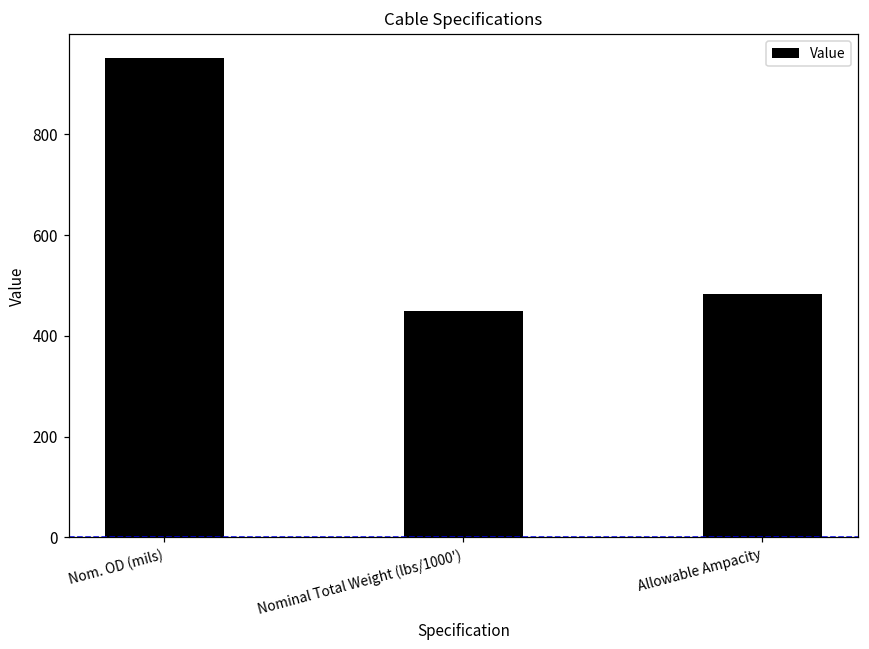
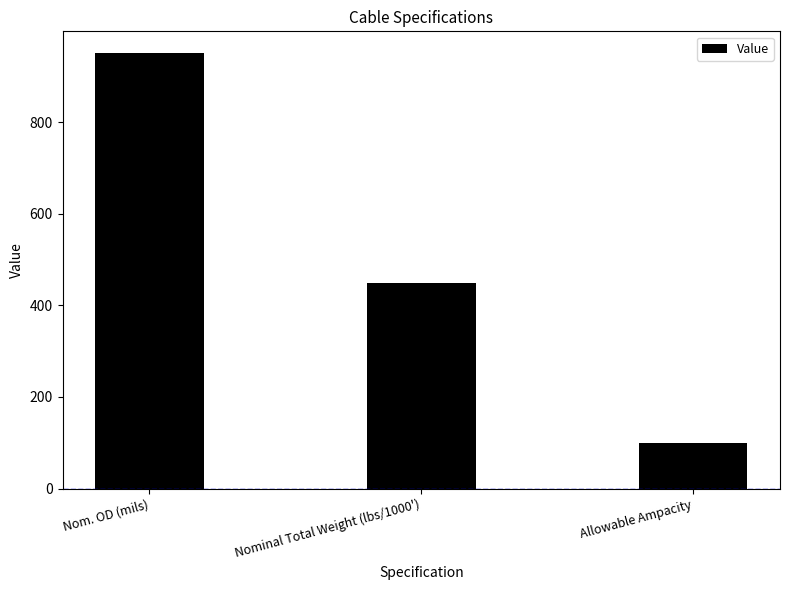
Allowable Ampacity: 480 -> 100
